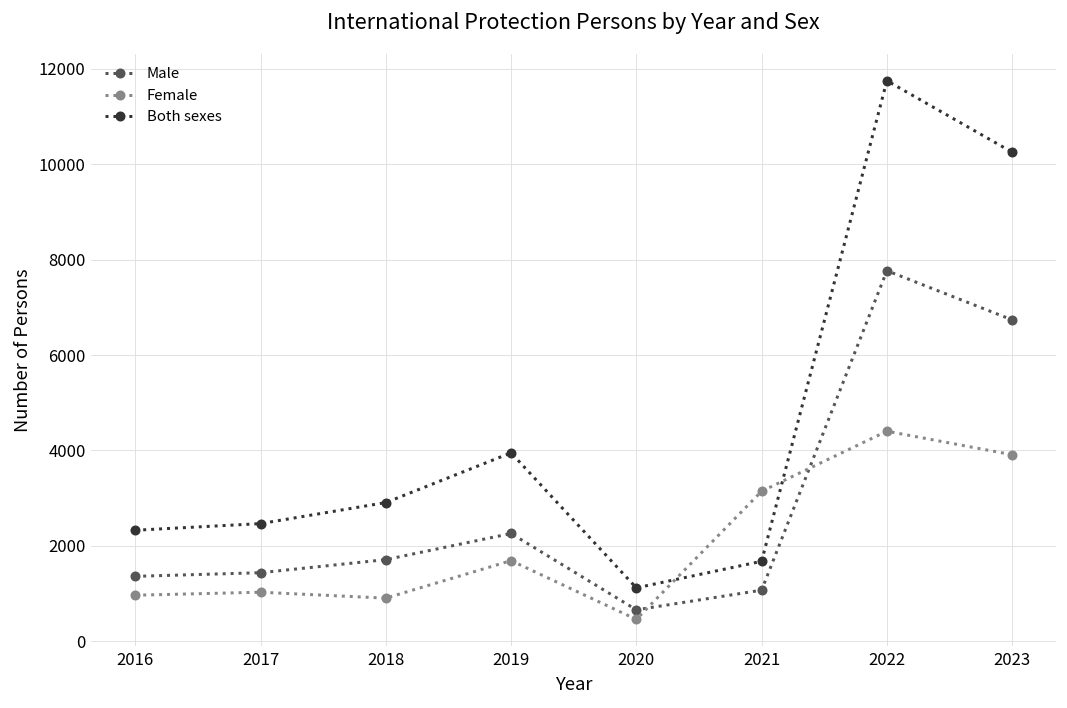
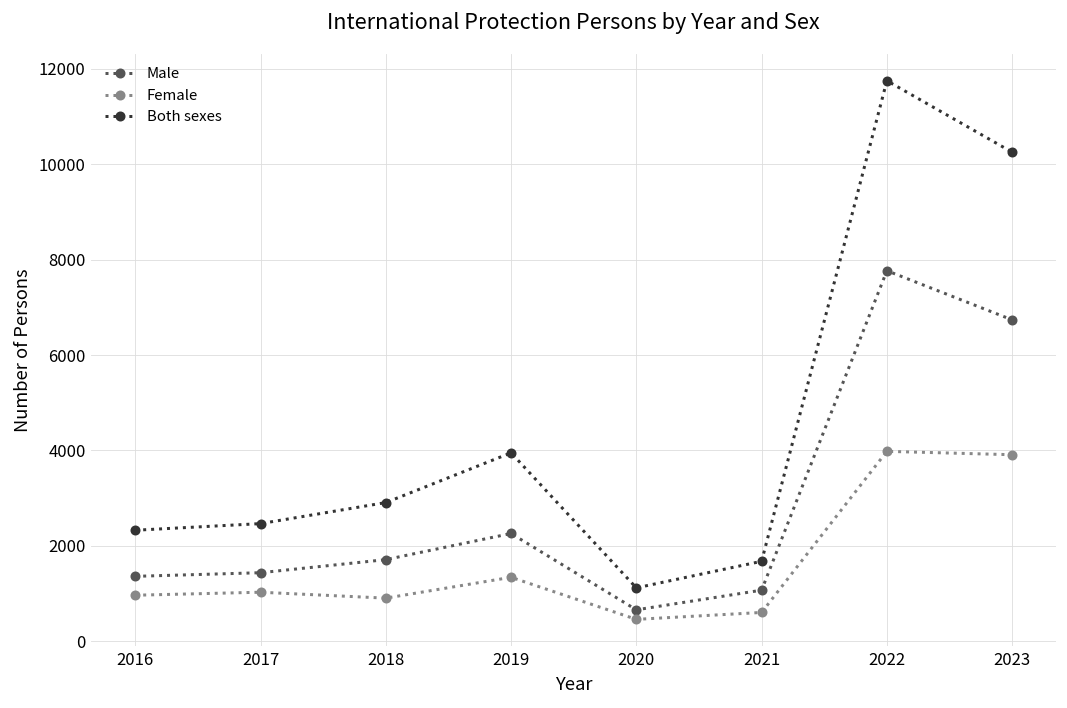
Female, 2019: 1700 -> 1300
Female, 2021: 3100 -> 600
Female, 2022: 4400 -> 4000
